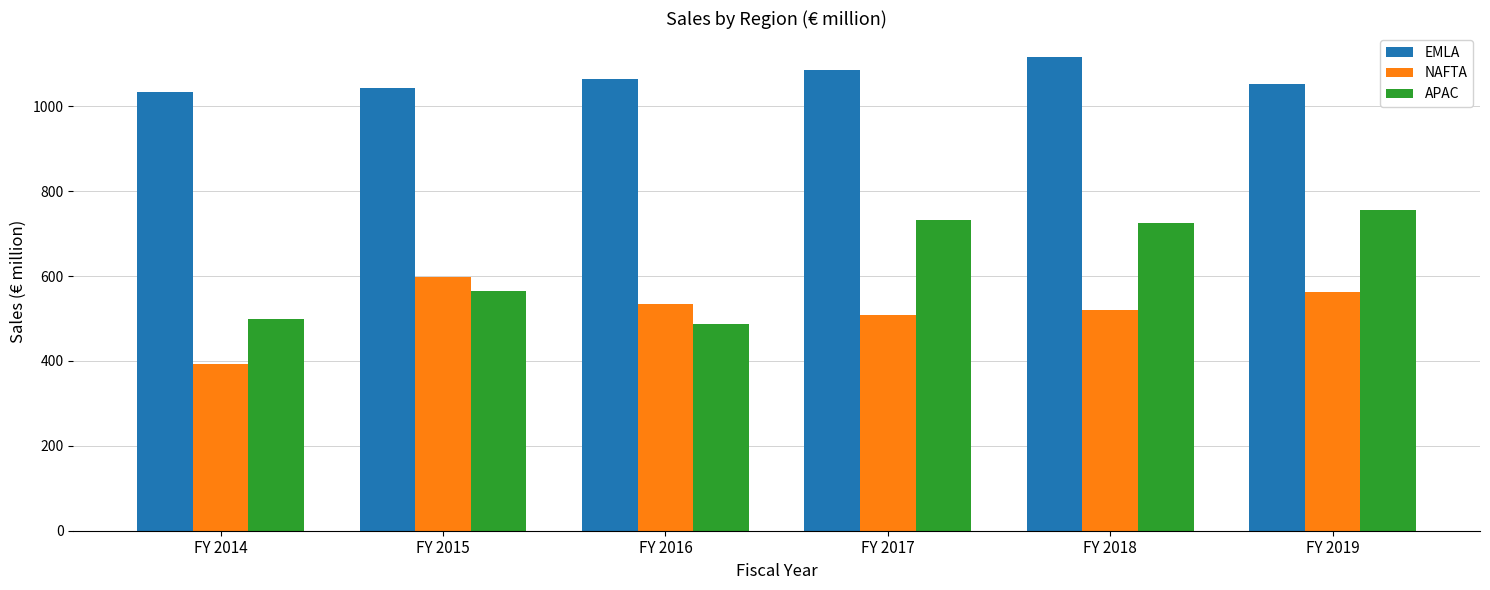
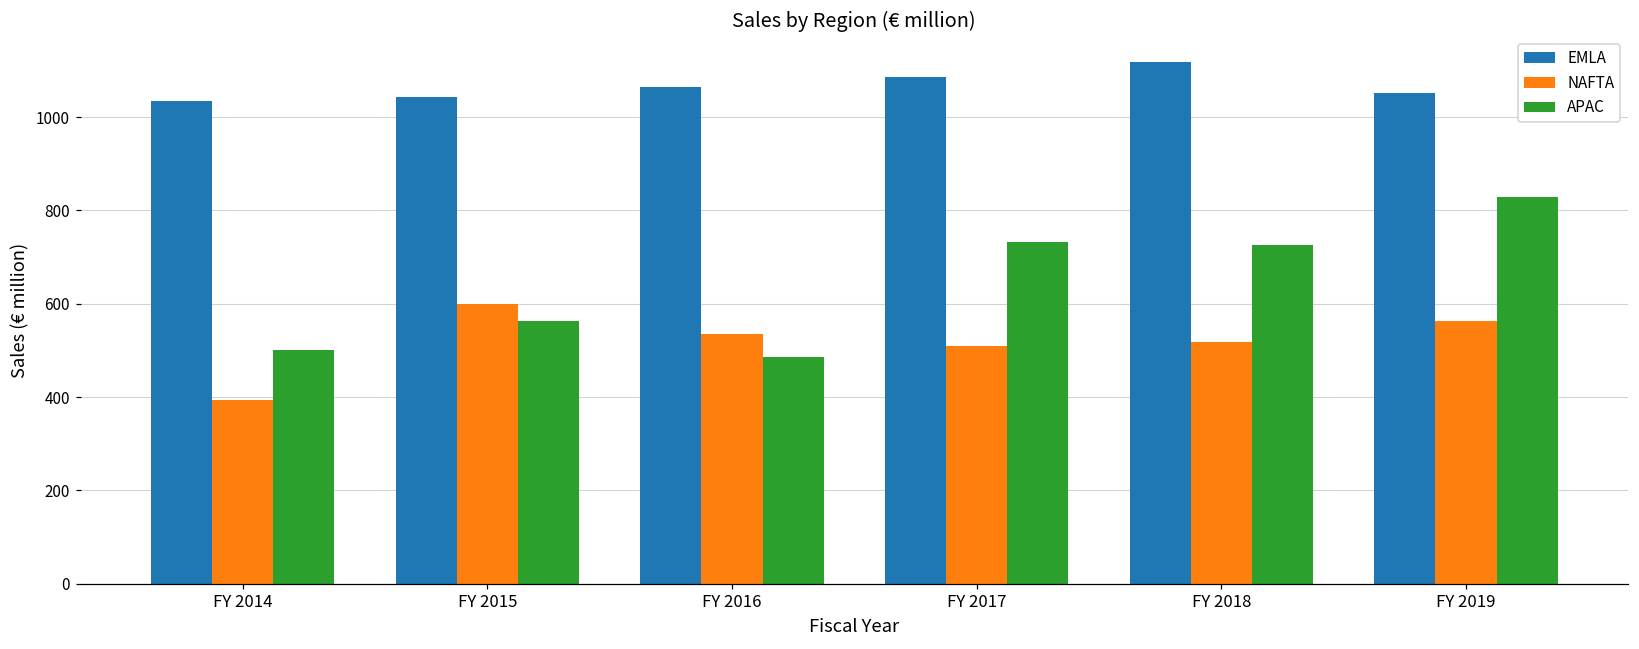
APAC, FY 2019: 760 -> 830
